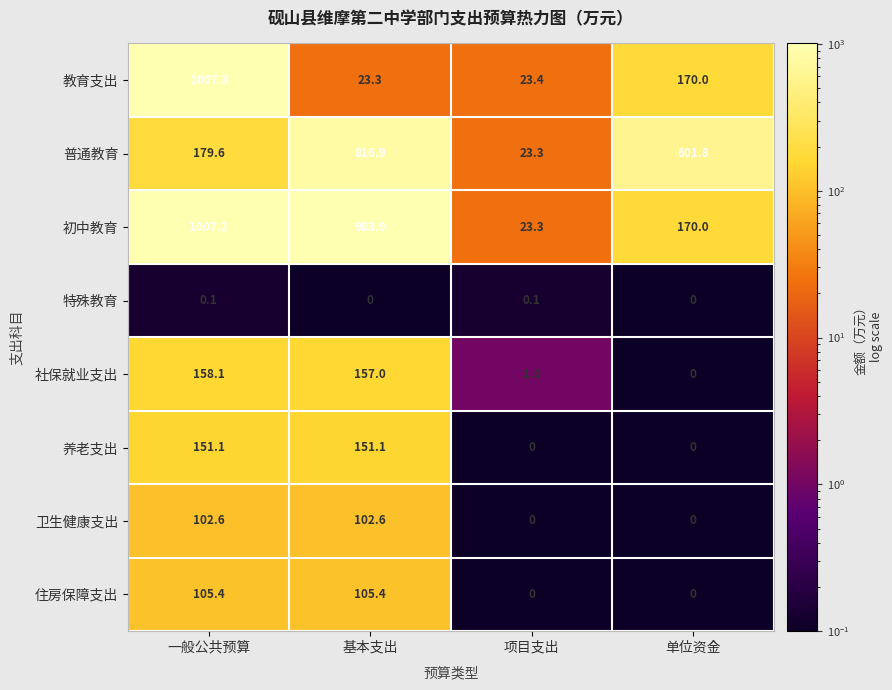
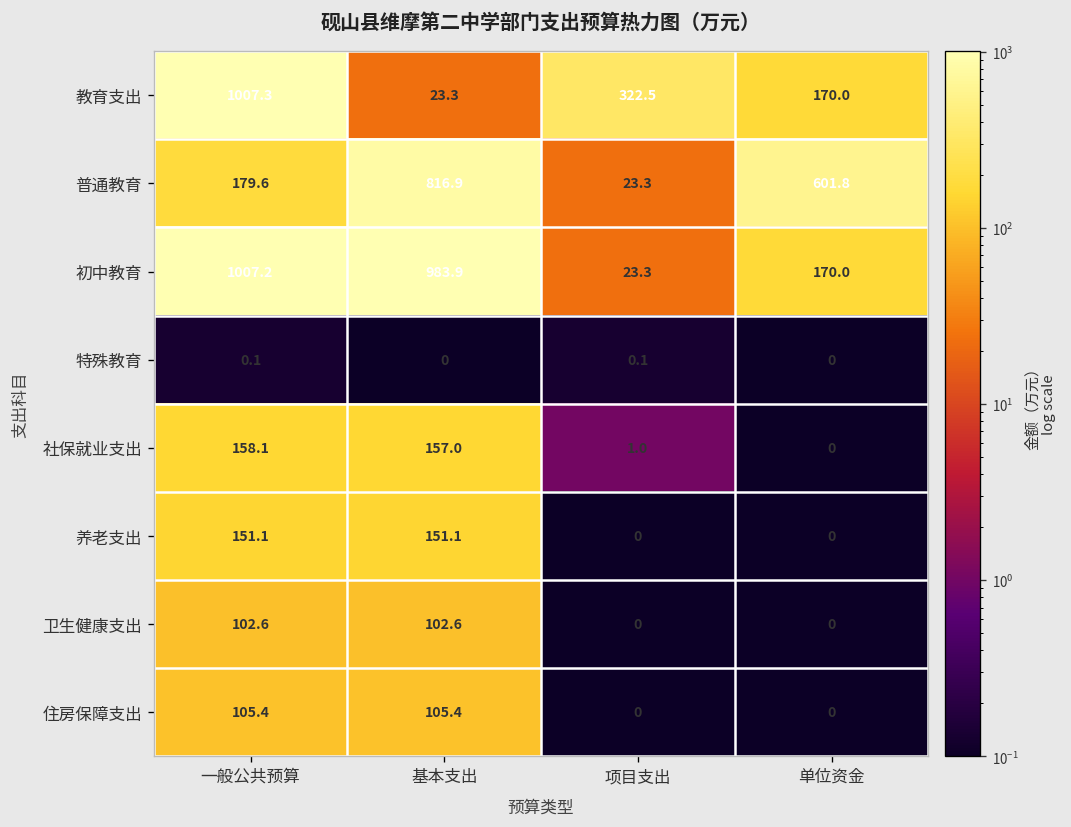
教育支出, 项目支出: 23.4 -> 322.5
